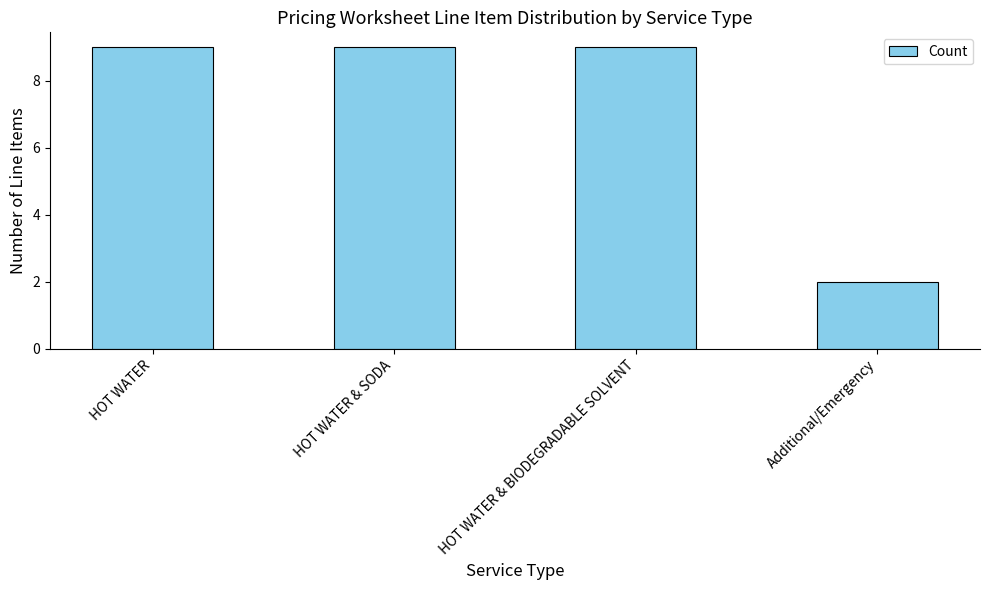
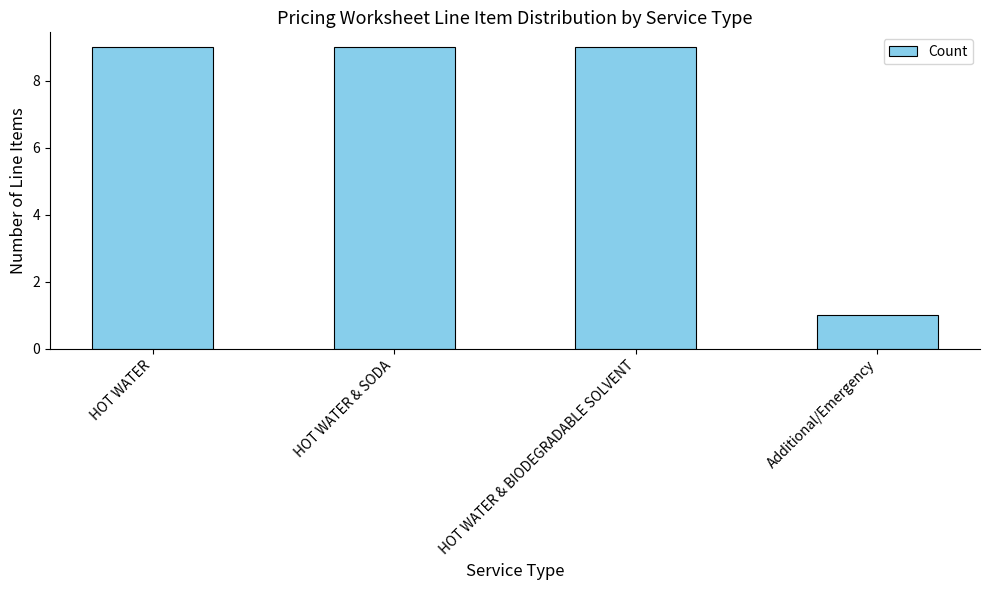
Additional/Emergency: 2 -> 1
